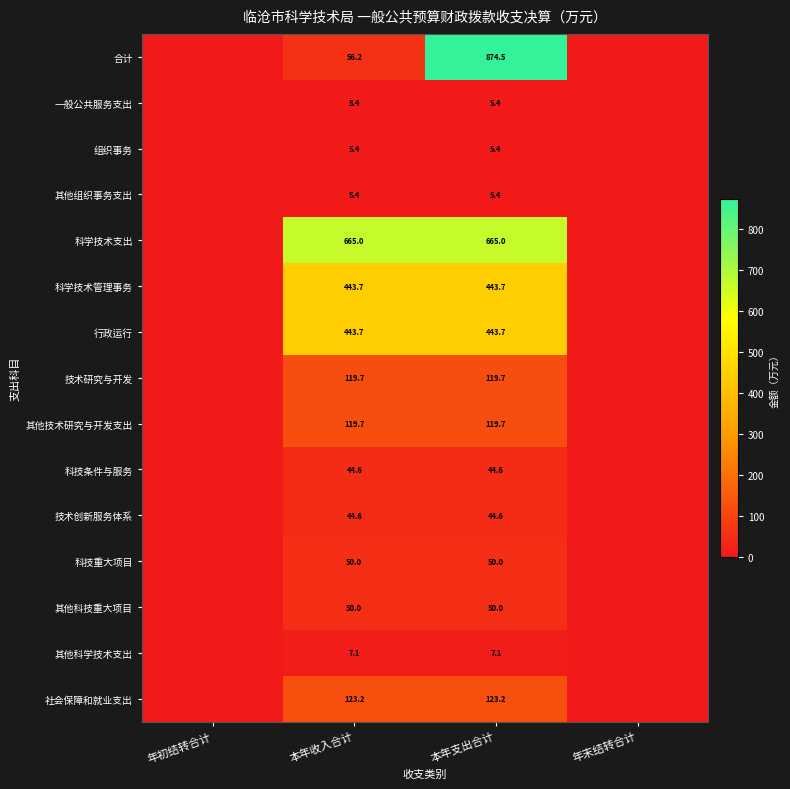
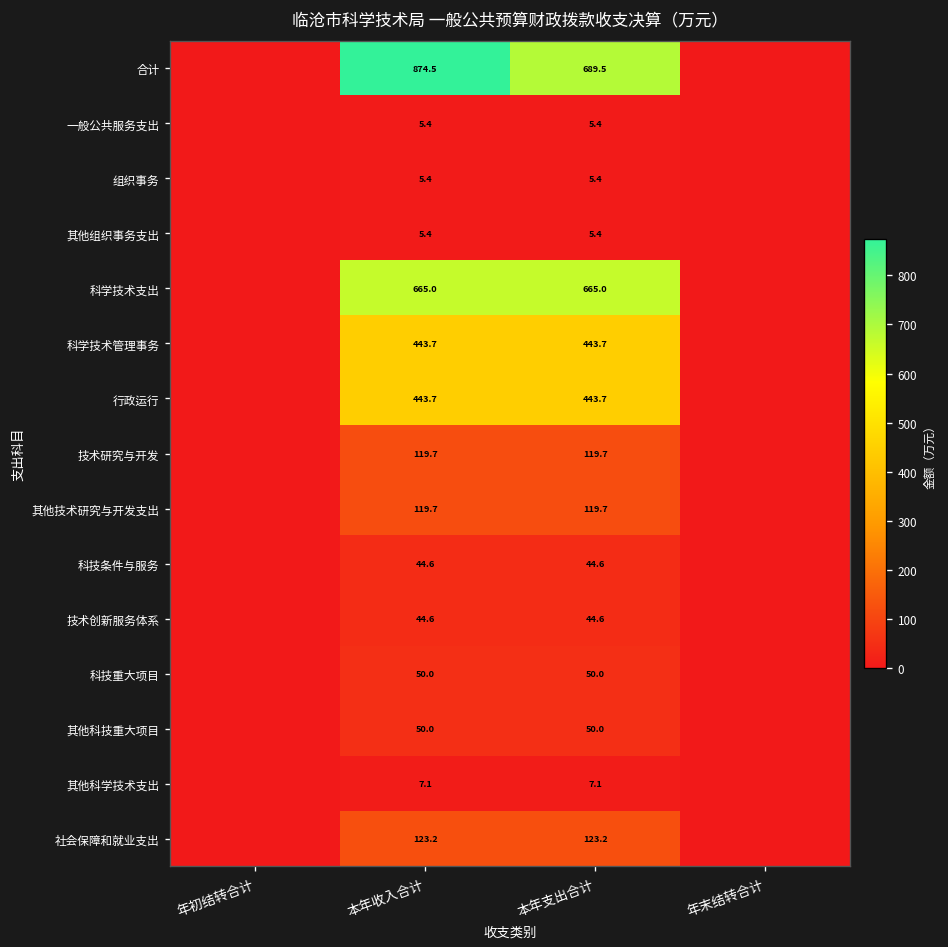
合计, 本年收入合计: 56.2 -> 874.5
合计, 本年支出合计: 874.5 -> 689.5
